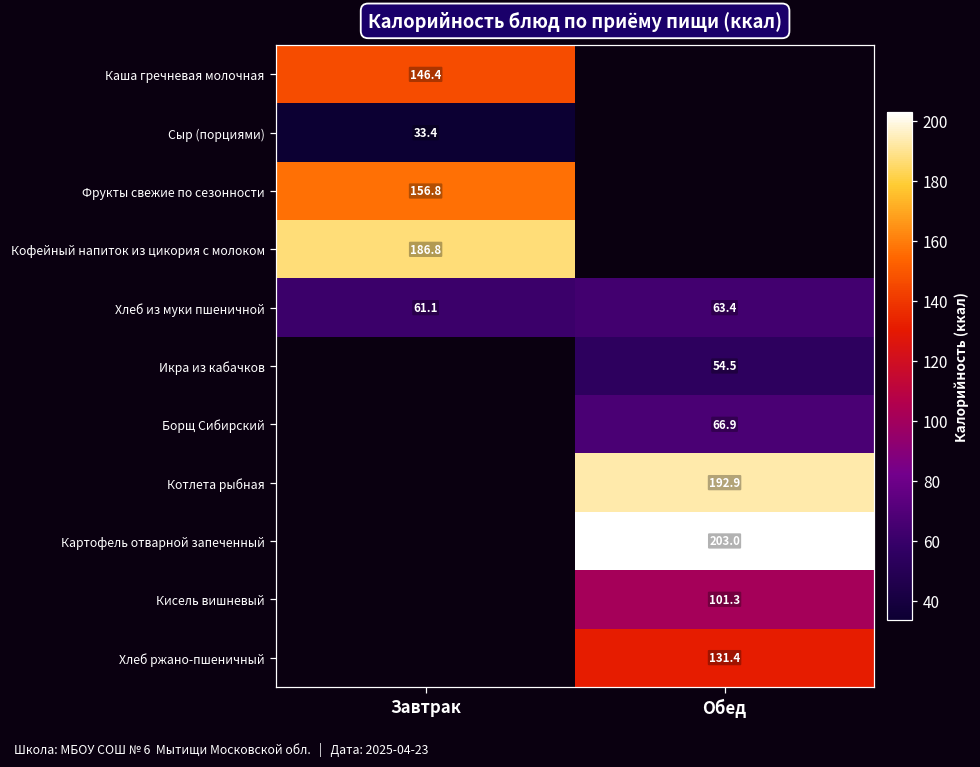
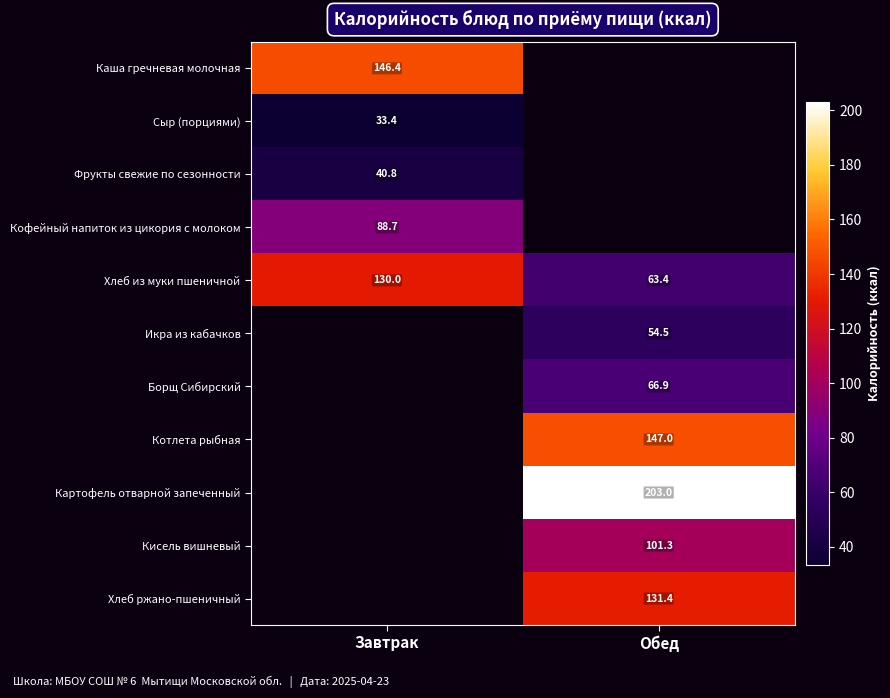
Фрукты свежие по сезонности, Завтрак: 156.8 -> 40.8
Кофейный напиток из цикория с молоком, Завтрак: 186.8 -> 88.7
Хлеб из муки пшеничной, Завтрак: 61.1 -> 130.0
Котлета рыбная, Обед: 192.9 -> 147.0
